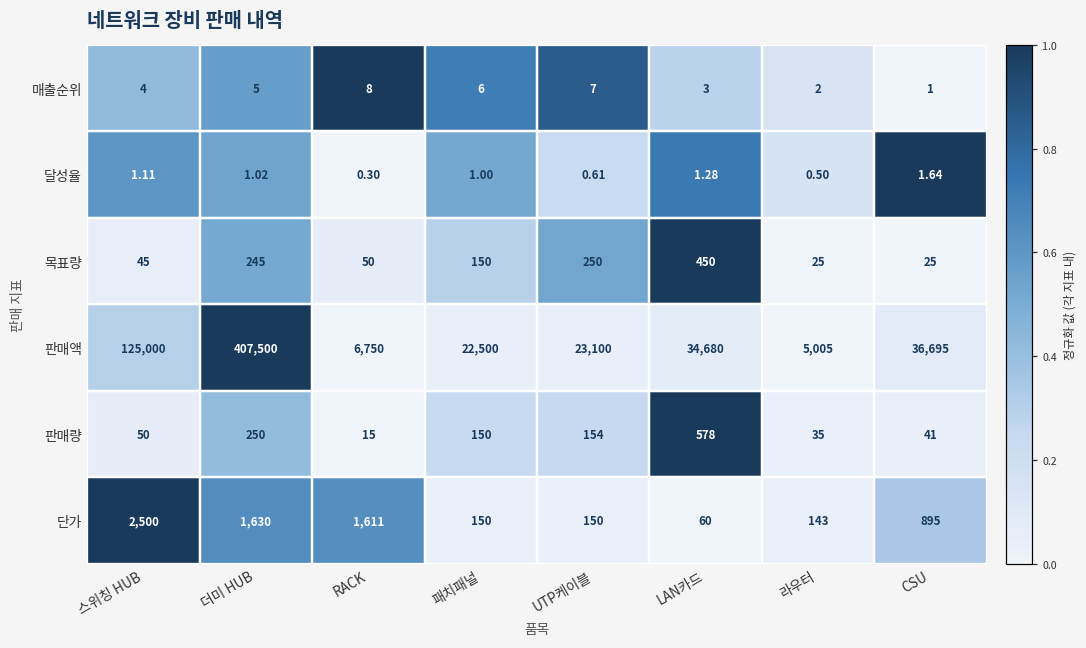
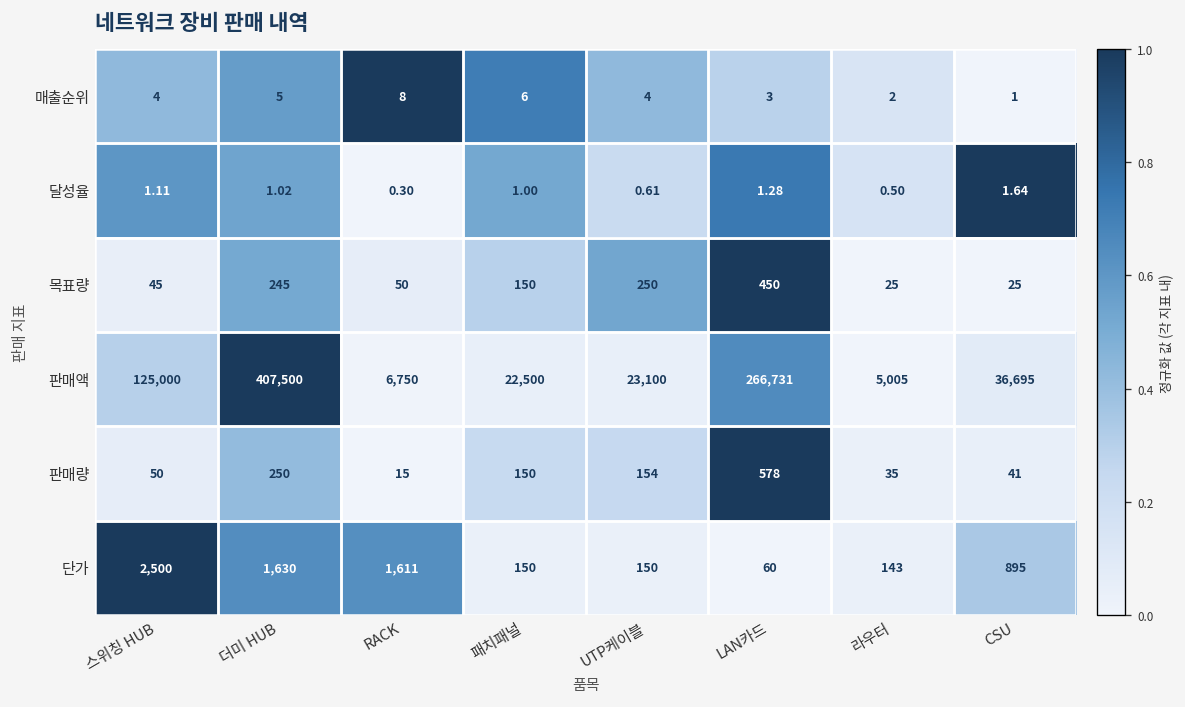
매출순위, UTP케이블: 7 -> 4
판매액, LAN카드: 34,680 -> 266,731
